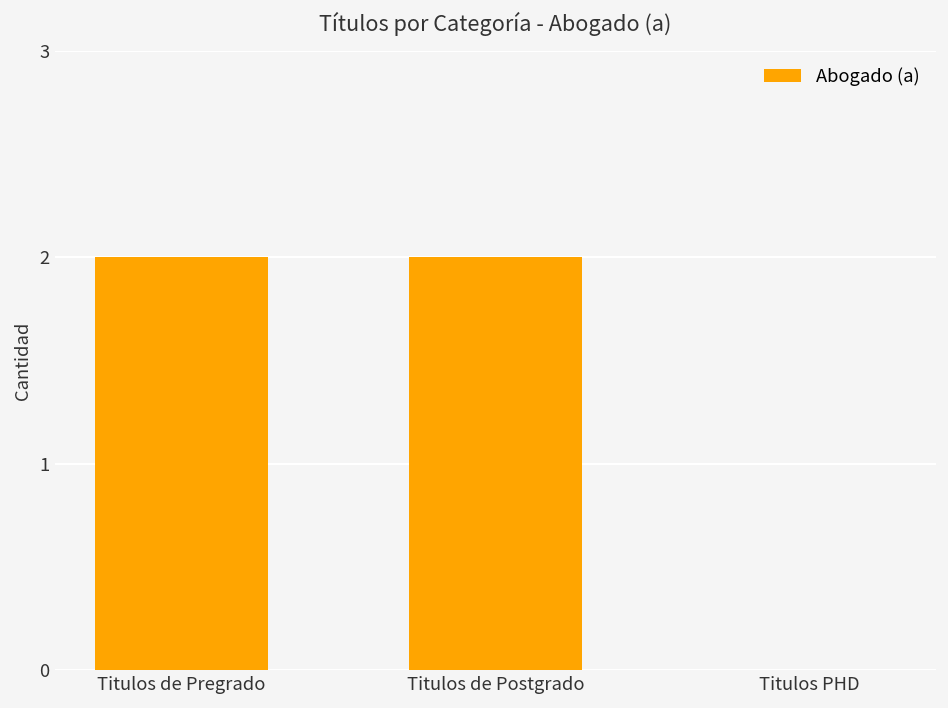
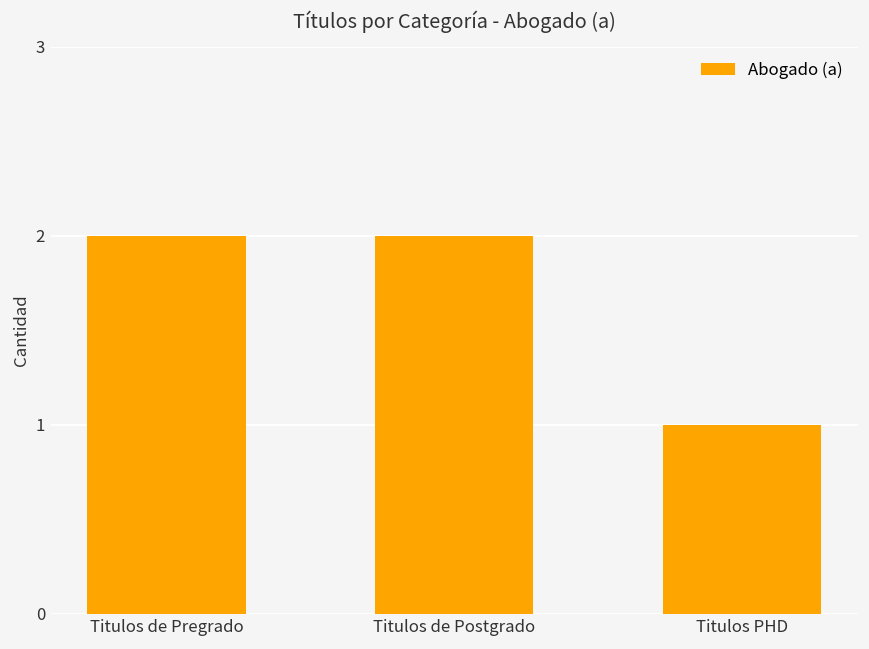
Titulos PHD: 0 -> 1
